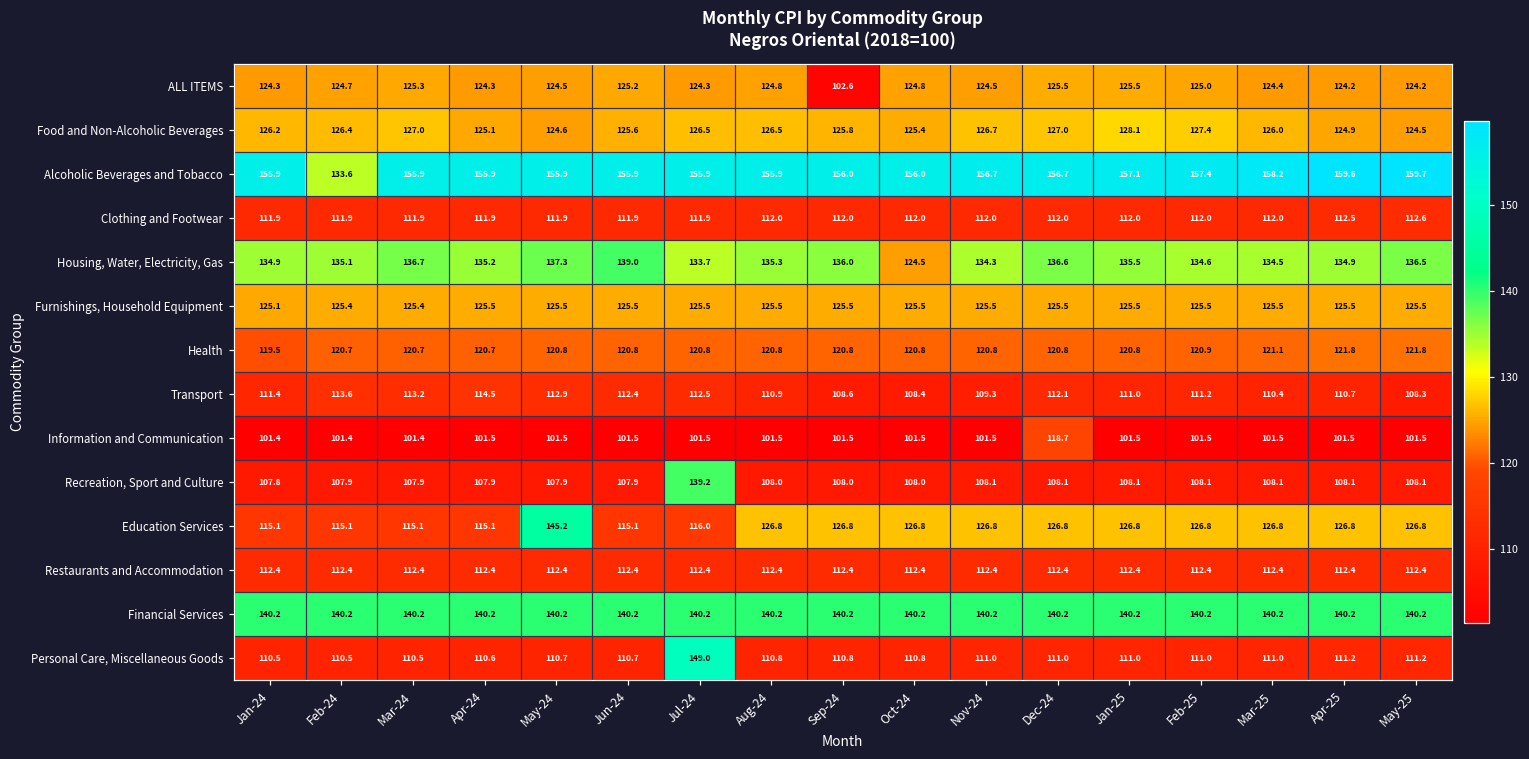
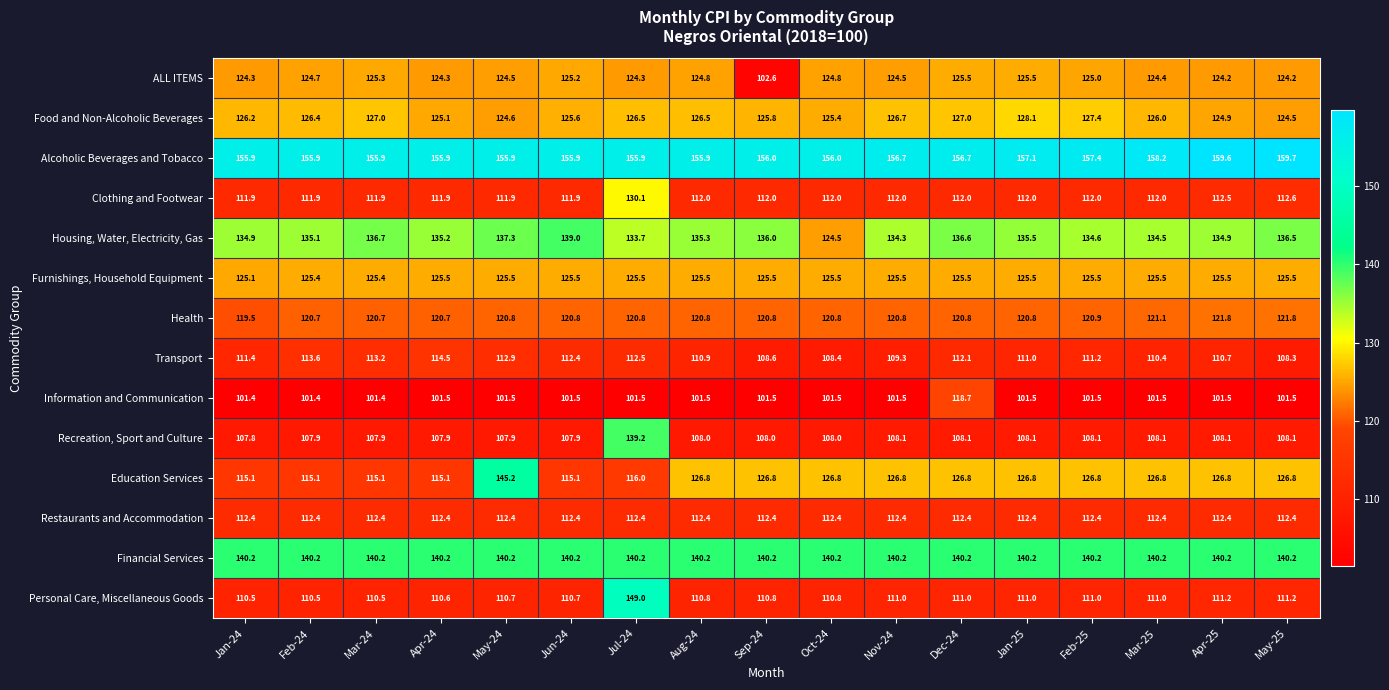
Alcoholic Beverages and Tobacco, Feb-24: 133.6 -> 155.9
Clothing and Footwear, Jul-24: 111.9 -> 130.1
